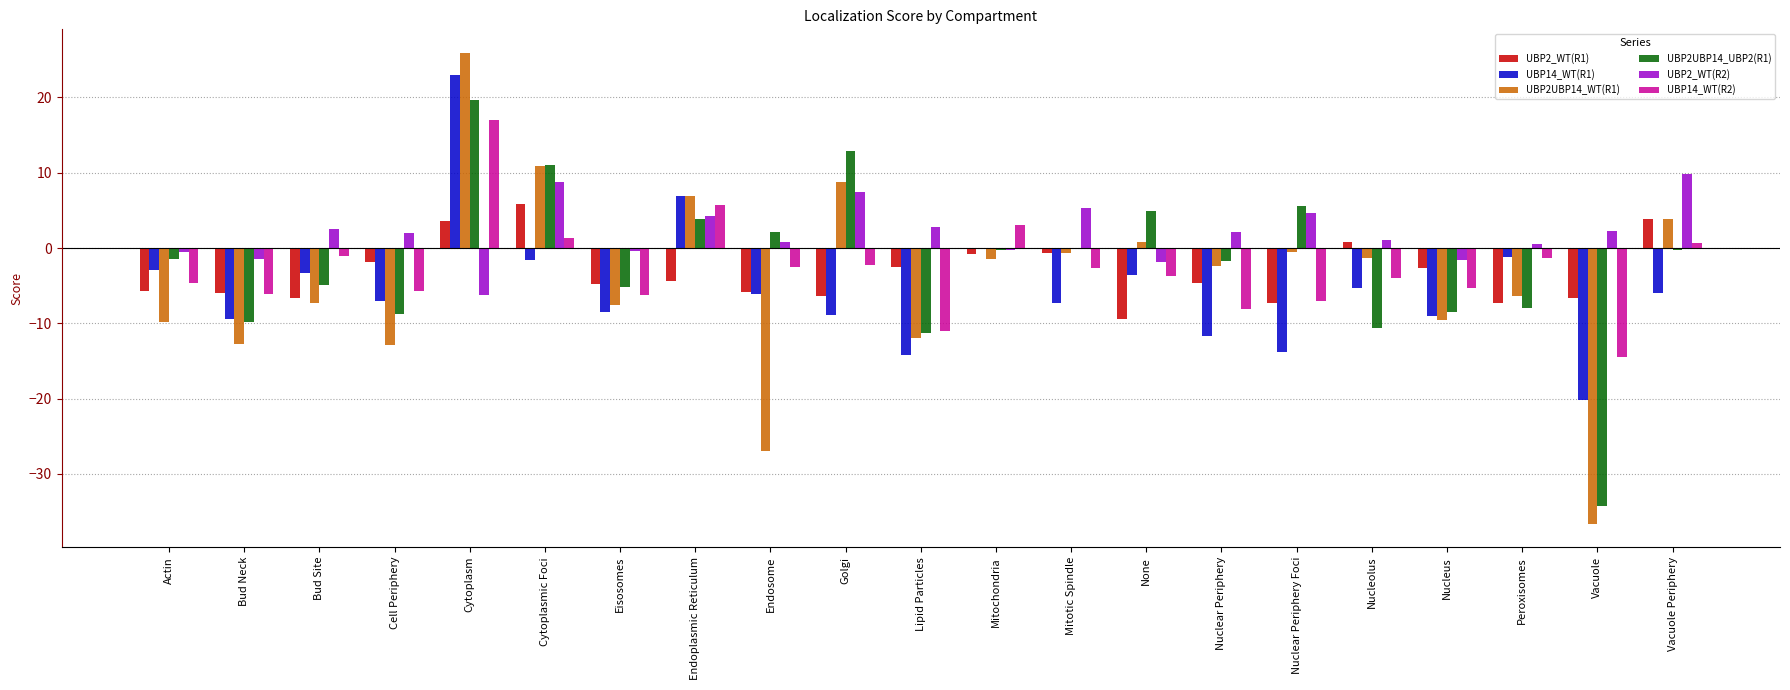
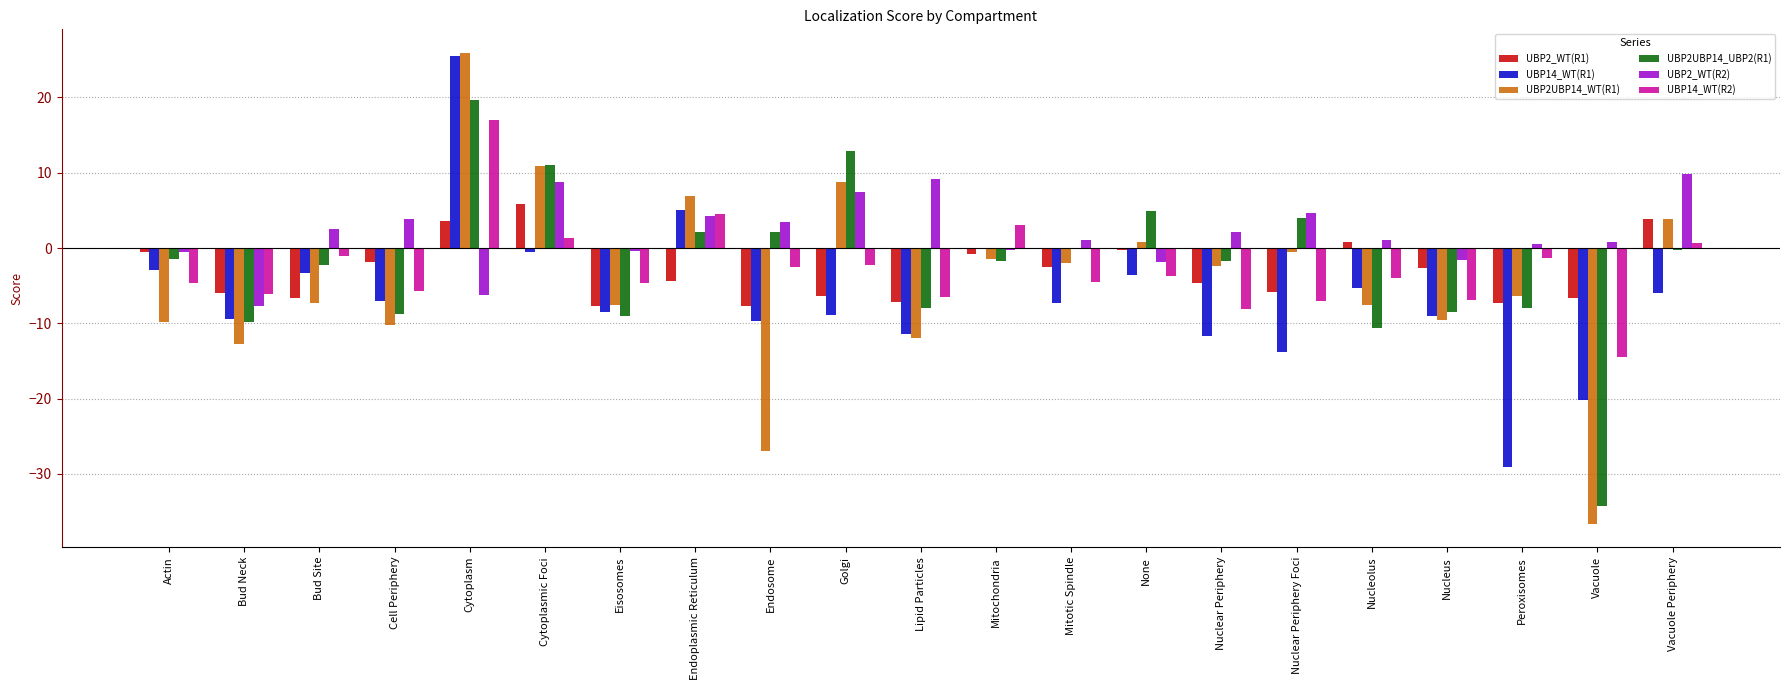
UBP2_WT(R1), Actin: -6 -> -1
UBP2_WT(R2), Bud Neck: -1 -> -8
UBP2UBP14_UBP2(R1), Bud Site: -5 -> -2
UBP2UBP14_WT(R1), Cell Periphery: -13 -> -10
UBP2_WT(R2), Cell Periphery: 2 -> 4
UBP14_WT(R1), Cytoplasm: 23 -> 26
UBP14_WT(R1), Cytoplasmic Foci: -2 -> -1
UBP2_WT(R1), Eisosomes: -5 -> -8
UBP2UBP14_UBP2(R1), Eisosomes: -5 -> -9
UBP14_WT(R2), Eisosomes: -6 -> -5
UBP14_WT(R1), Endoplasmic Reticulum: 7 -> 5
UBP2UBP14_UBP2(R1), Endoplasmic Reticulum: 4 -> 2
UBP14_WT(R2), Endoplasmic Reticulum: 6 -> 5
UBP2_WT(R1), Endosome: -6 -> -8
UBP14_WT(R1), Endosome: -6 -> -10
UBP2_WT(R2), Endosome: 1 -> 3
UBP2_WT(R1), Lipid Particles: -3 -> -7
UBP14_WT(R1), Lipid Particles: -14 -> -11
UBP2UBP14_UBP2(R1), Lipid Particles: -11 -> -8
UBP2_WT(R2), Lipid Particles: 3 -> 9
UBP14_WT(R2), Lipid Particles: -11 -> -7
UBP2UBP14_UBP2(R1), Mitochondria: 0 -> -2
UBP2_WT(R1), Mitotic Spindle: -1 -> -3
UBP2UBP14_WT(R1), Mitotic Spindle: -1 -> -2
UBP2_WT(R2), Mitotic Spindle: 5 -> 1
UBP14_WT(R2), Mitotic Spindle: -3 -> -4
UBP2_WT(R1), None: -9 -> 0
UBP2_WT(R1), Nuclear Periphery Foci: -7 -> -6
UBP2UBP14_UBP2(R1), Nuclear Periphery Foci: 6 -> 4
UBP2UBP14_WT(R1), Nucleolus: -1 -> -8
UBP14_WT(R2), Nucleus: -5 -> -7
UBP14_WT(R1), Peroxisomes: -1 -> -29
UBP2_WT(R2), Vacuole: 2 -> 1
